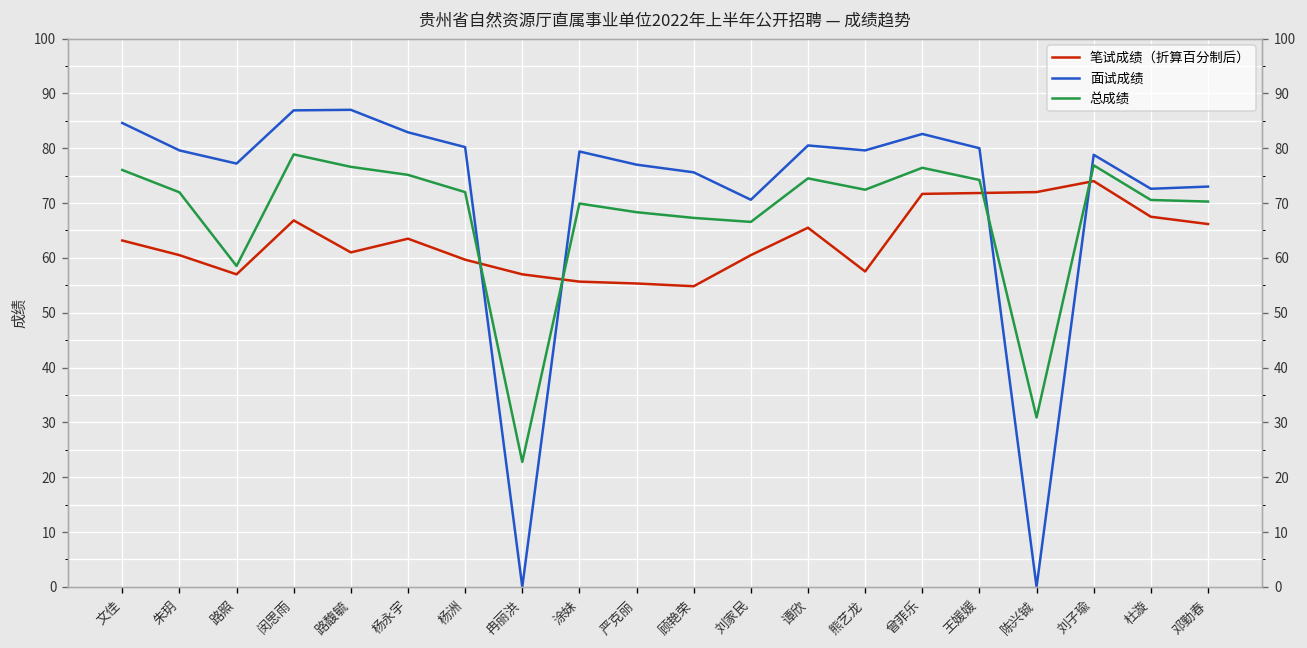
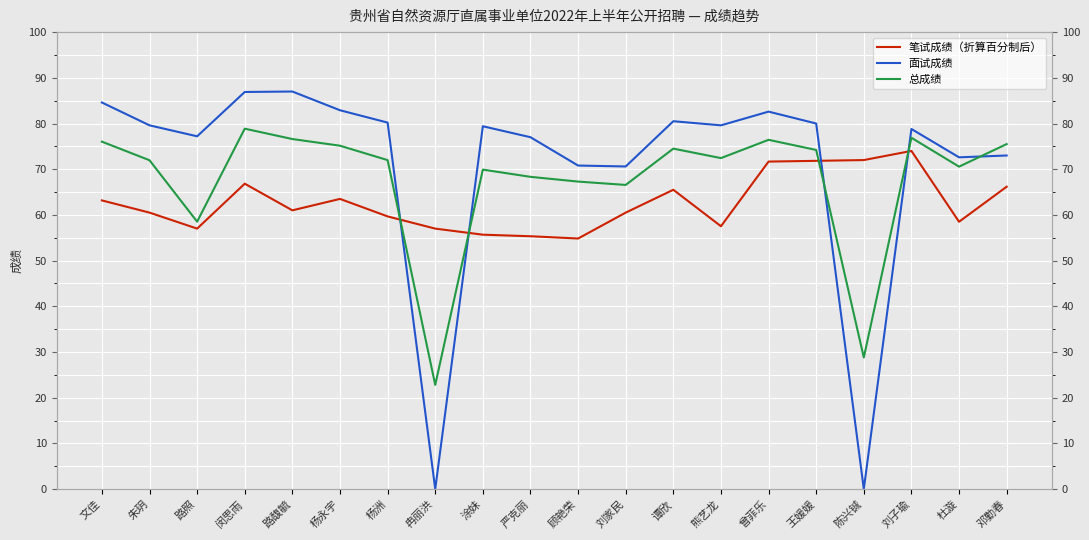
面试成绩, 顾艳荣: 76 -> 71
总成绩, 陈兴铖: 31 -> 29
笔试成绩（折算百分制后）, 杜漩: 68 -> 59
总成绩, 邓勤春: 70 -> 76
